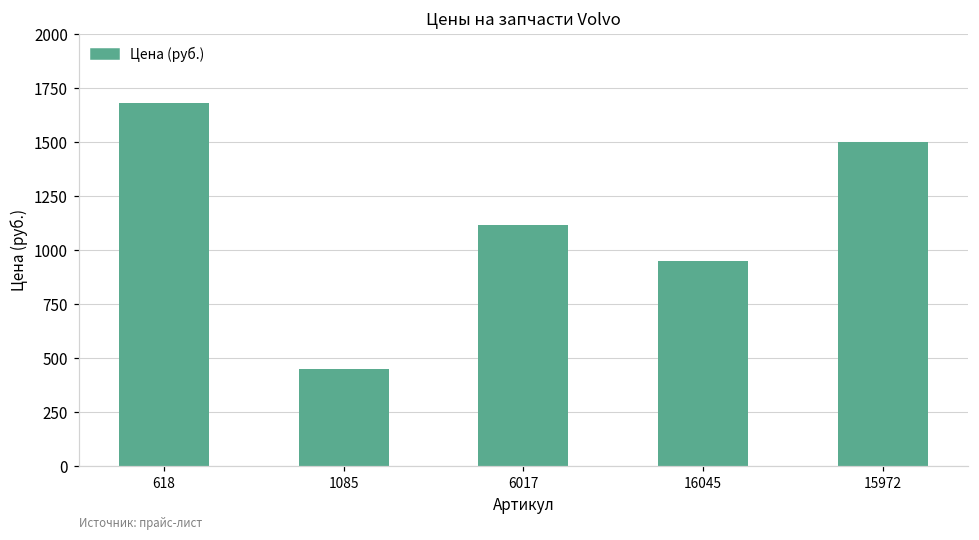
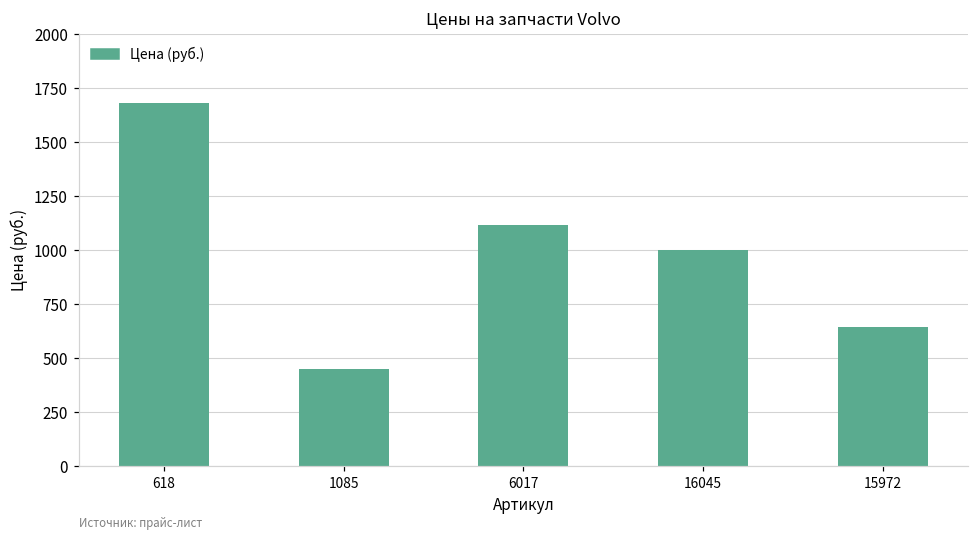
16045: 950 -> 1000
15972: 1500 -> 650
